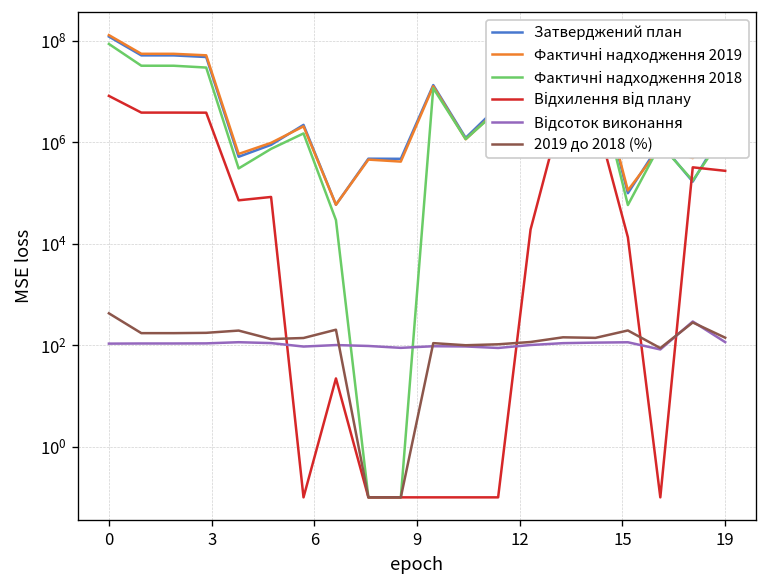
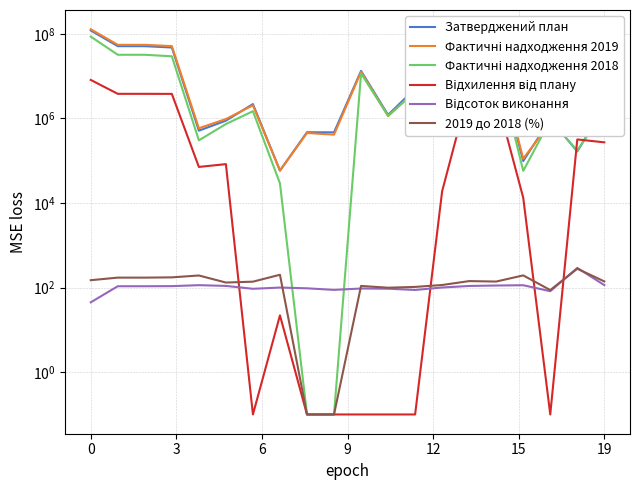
Відсоток виконання, 0: 110 -> 40
2019 до 2018 (%), 0: 400 -> 150
